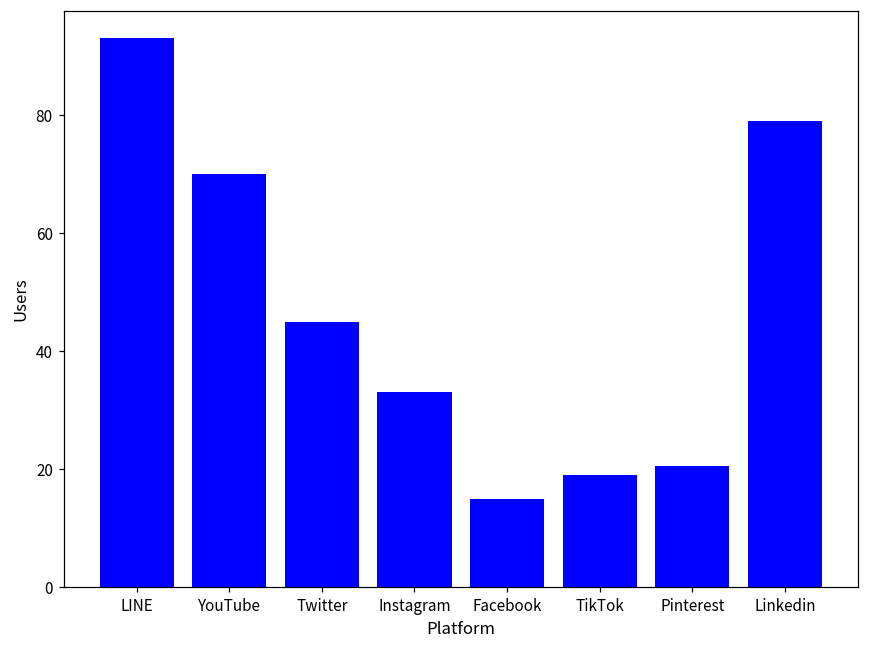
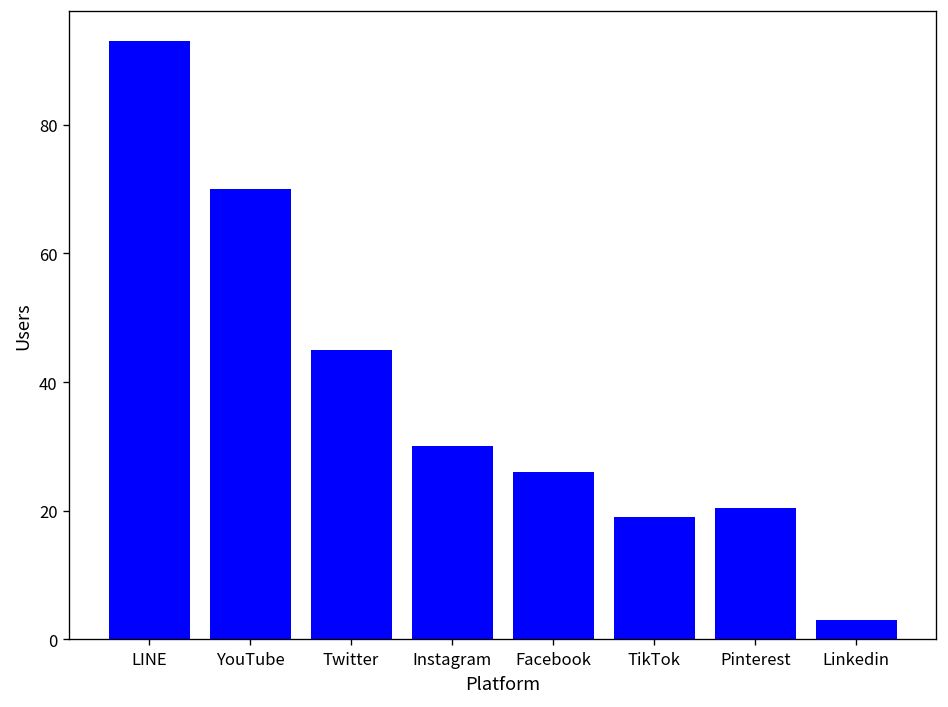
Instagram: 33 -> 30
Facebook: 15 -> 26
Linkedin: 79 -> 3
